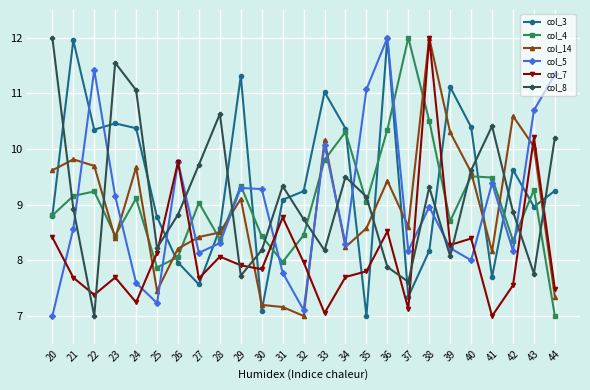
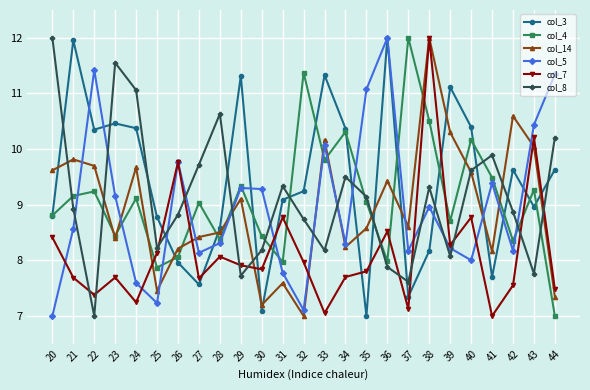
col_14, 31: 7.2 -> 7.6
col_4, 32: 8.5 -> 11.4
col_3, 33: 11.0 -> 11.3
col_4, 36: 10.3 -> 8.0
col_4, 40: 9.5 -> 10.2
col_7, 40: 8.4 -> 8.8
col_8, 41: 10.4 -> 9.9
col_5, 43: 10.7 -> 10.4
col_3, 44: 9.3 -> 9.6
